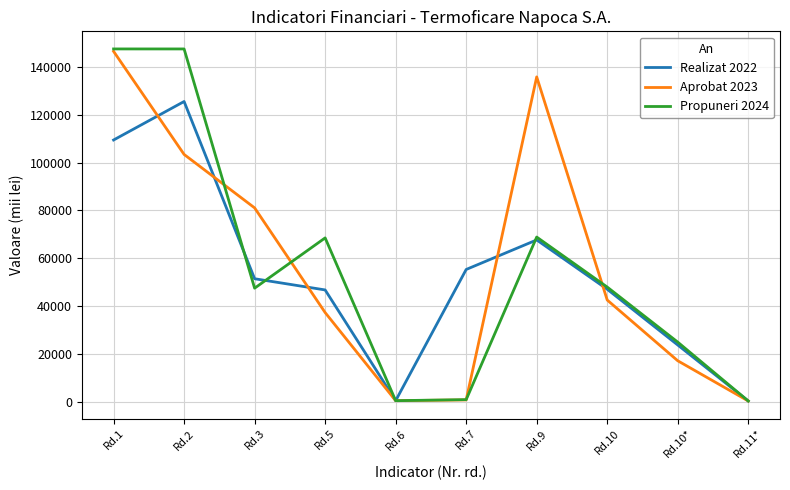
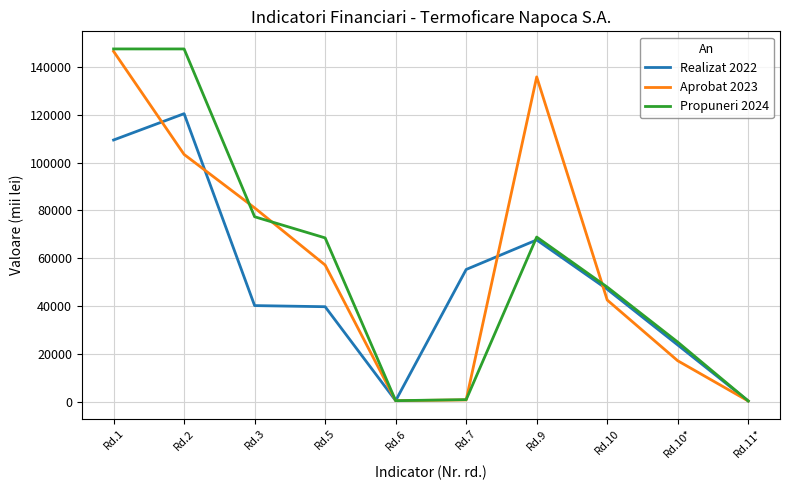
Realizat 2022, Rd.2: 126000 -> 120000
Realizat 2022, Rd.3: 51000 -> 40000
Propuneri 2024, Rd.3: 48000 -> 77000
Realizat 2022, Rd.5: 47000 -> 40000
Aprobat 2023, Rd.5: 37000 -> 57000
